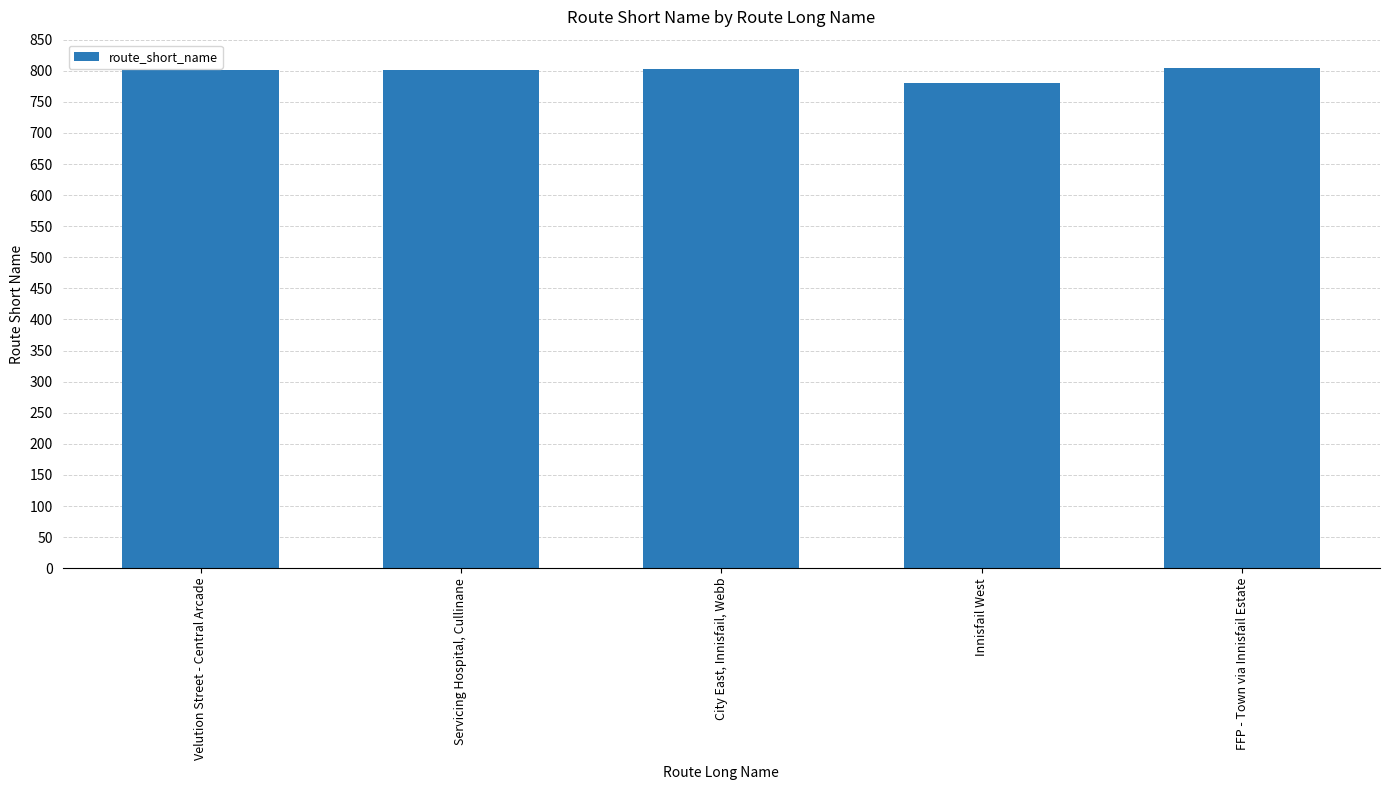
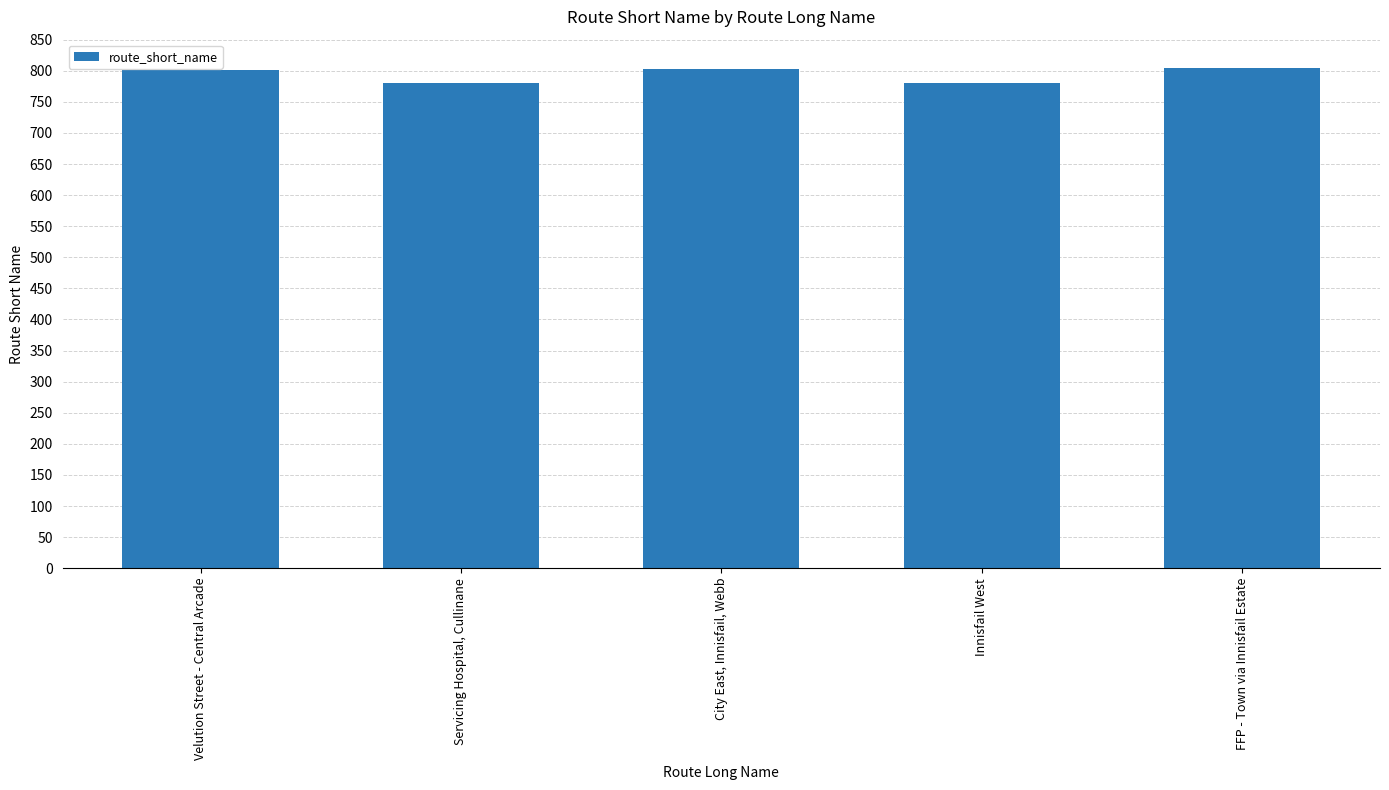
Servicing Hospital, Cullinane: 800 -> 780
